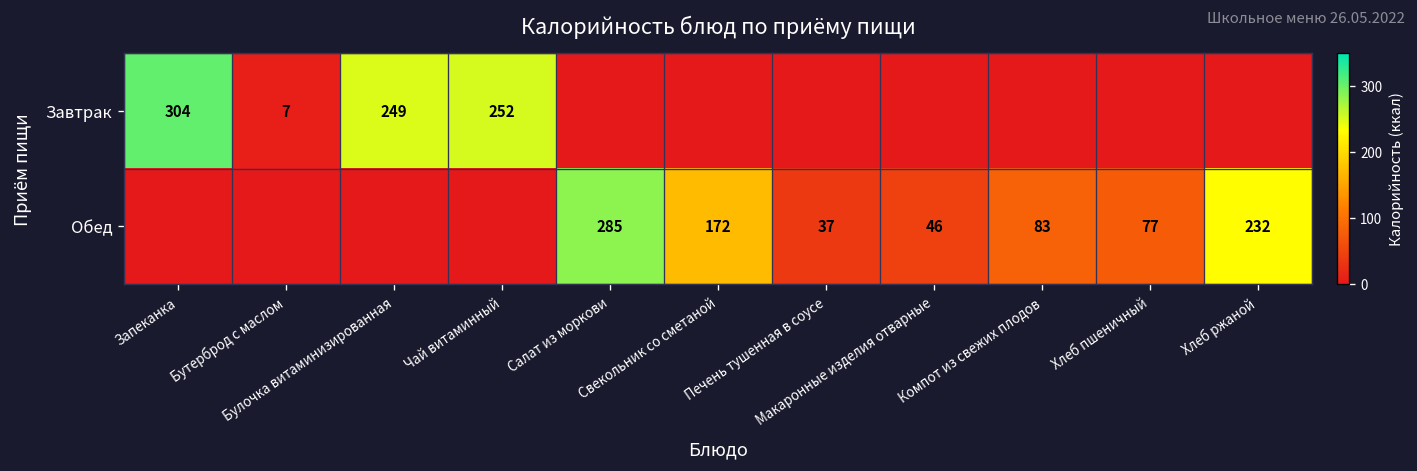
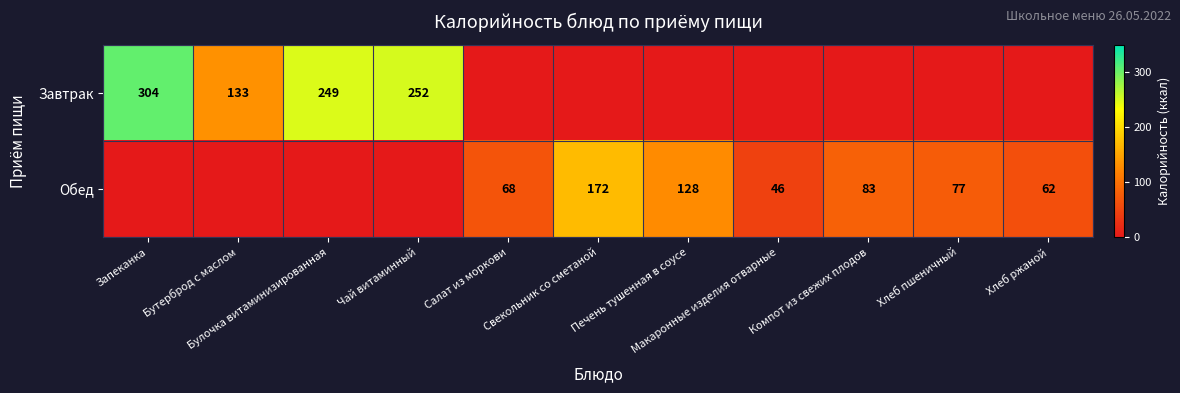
Завтрак, Бутерброд с маслом: 7 -> 133
Обед, Салат из моркови: 285 -> 68
Обед, Печень тушенная в соусе: 37 -> 128
Обед, Хлеб ржаной: 232 -> 62
